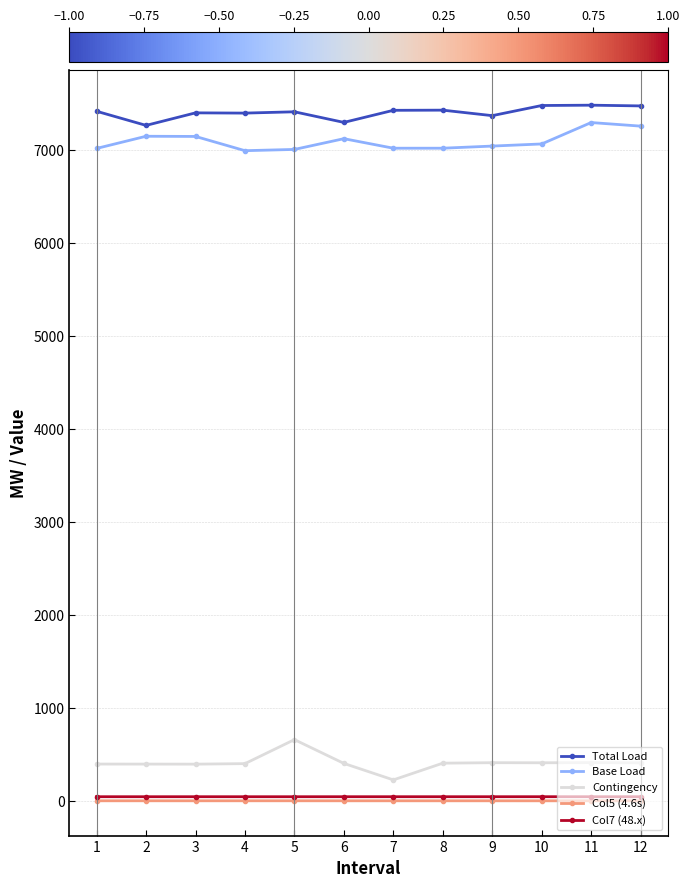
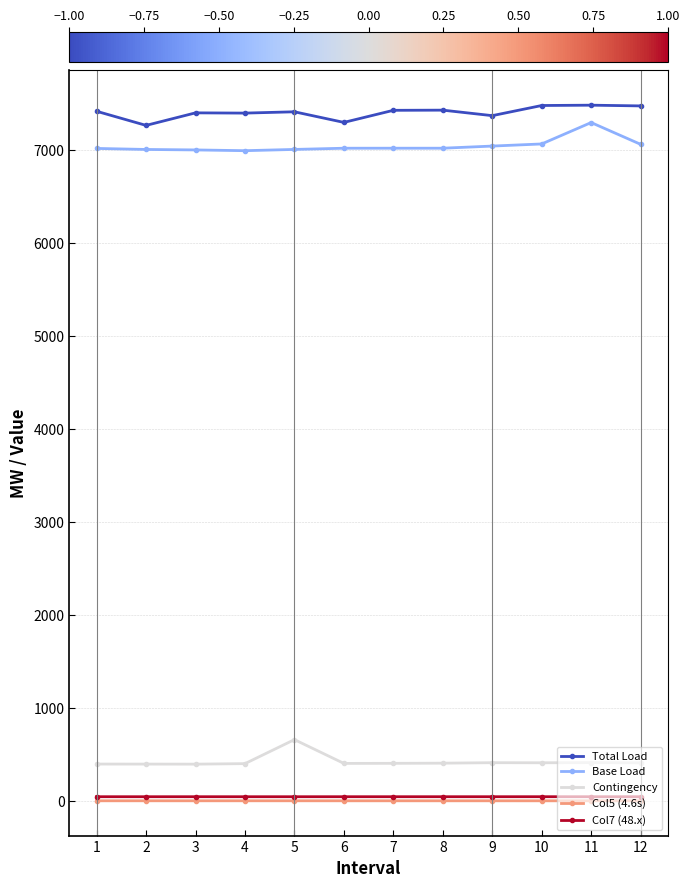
Base Load, 2: 7100 -> 7000
Base Load, 3: 7100 -> 7000
Base Load, 6: 7100 -> 7000
Contingency, 7: 200 -> 400
Base Load, 12: 7300 -> 7100
